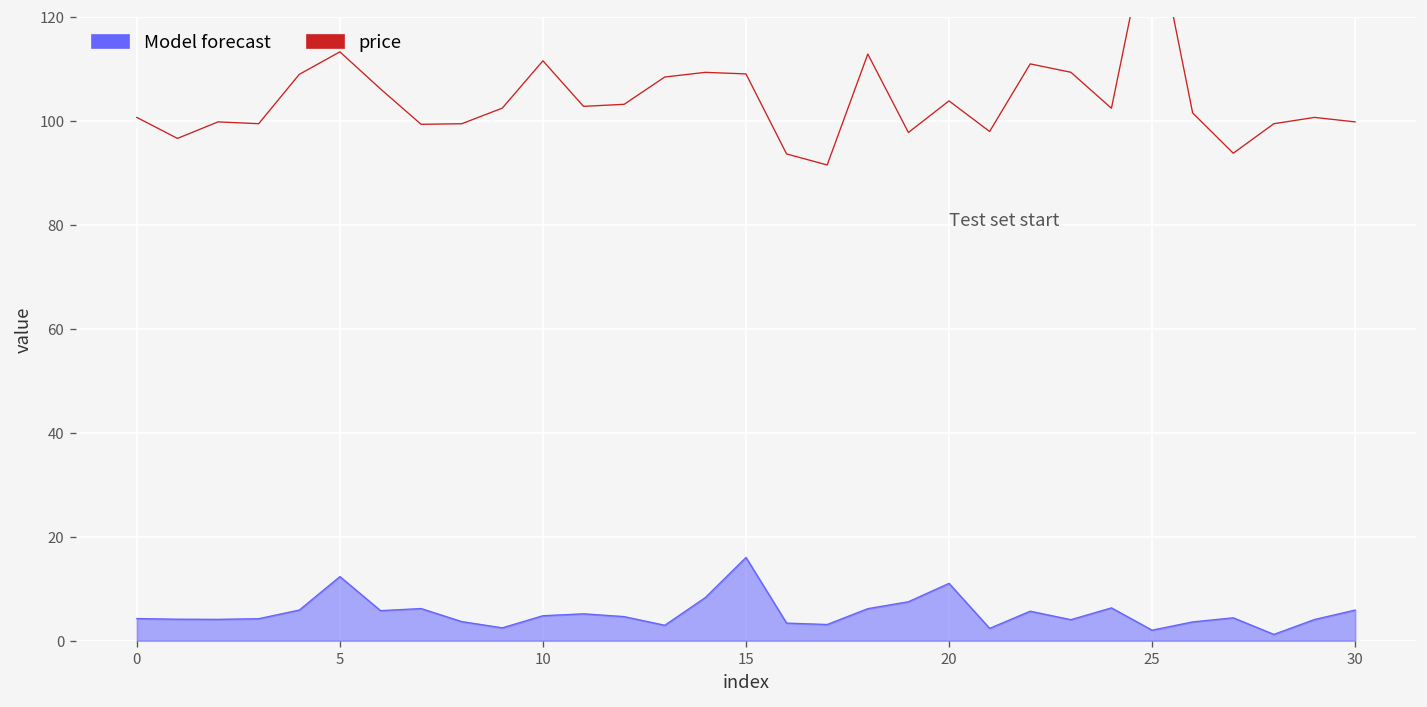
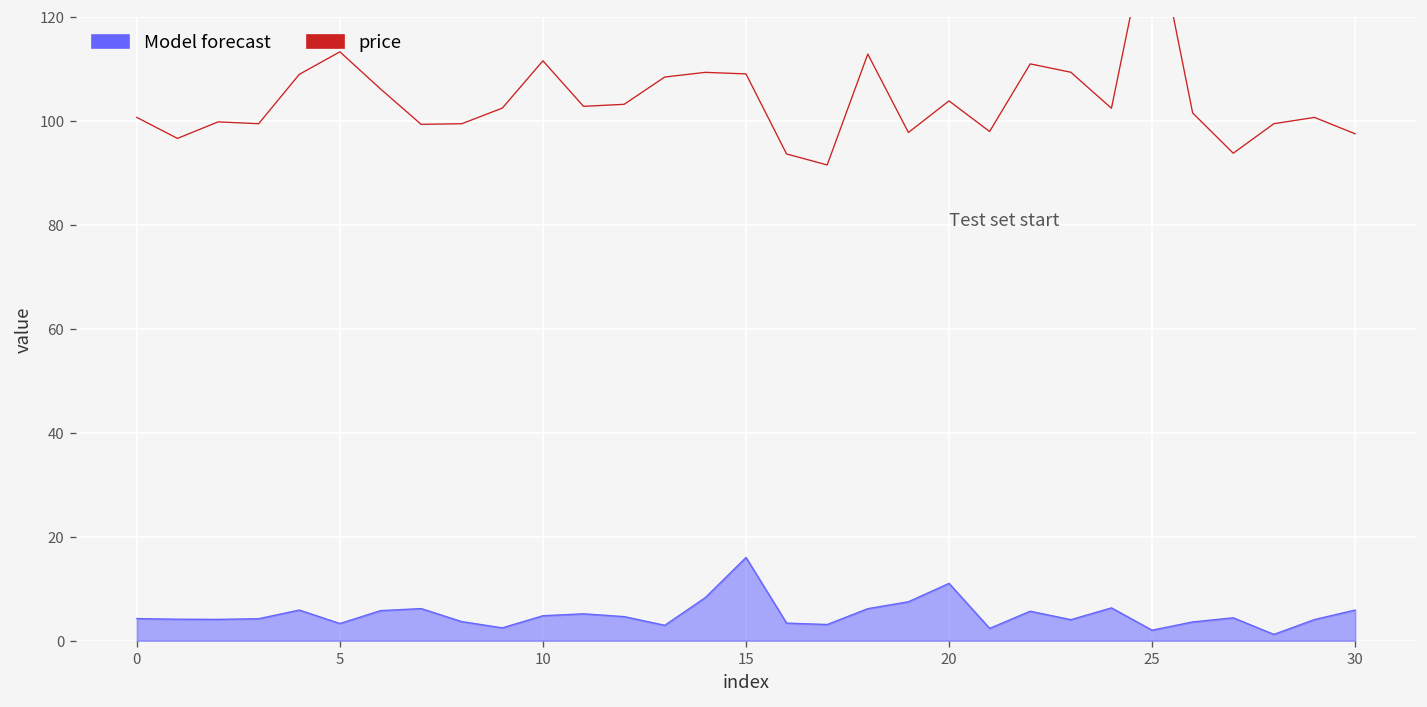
Model forecast, 5: 12 -> 3
price, 30: 100 -> 98
